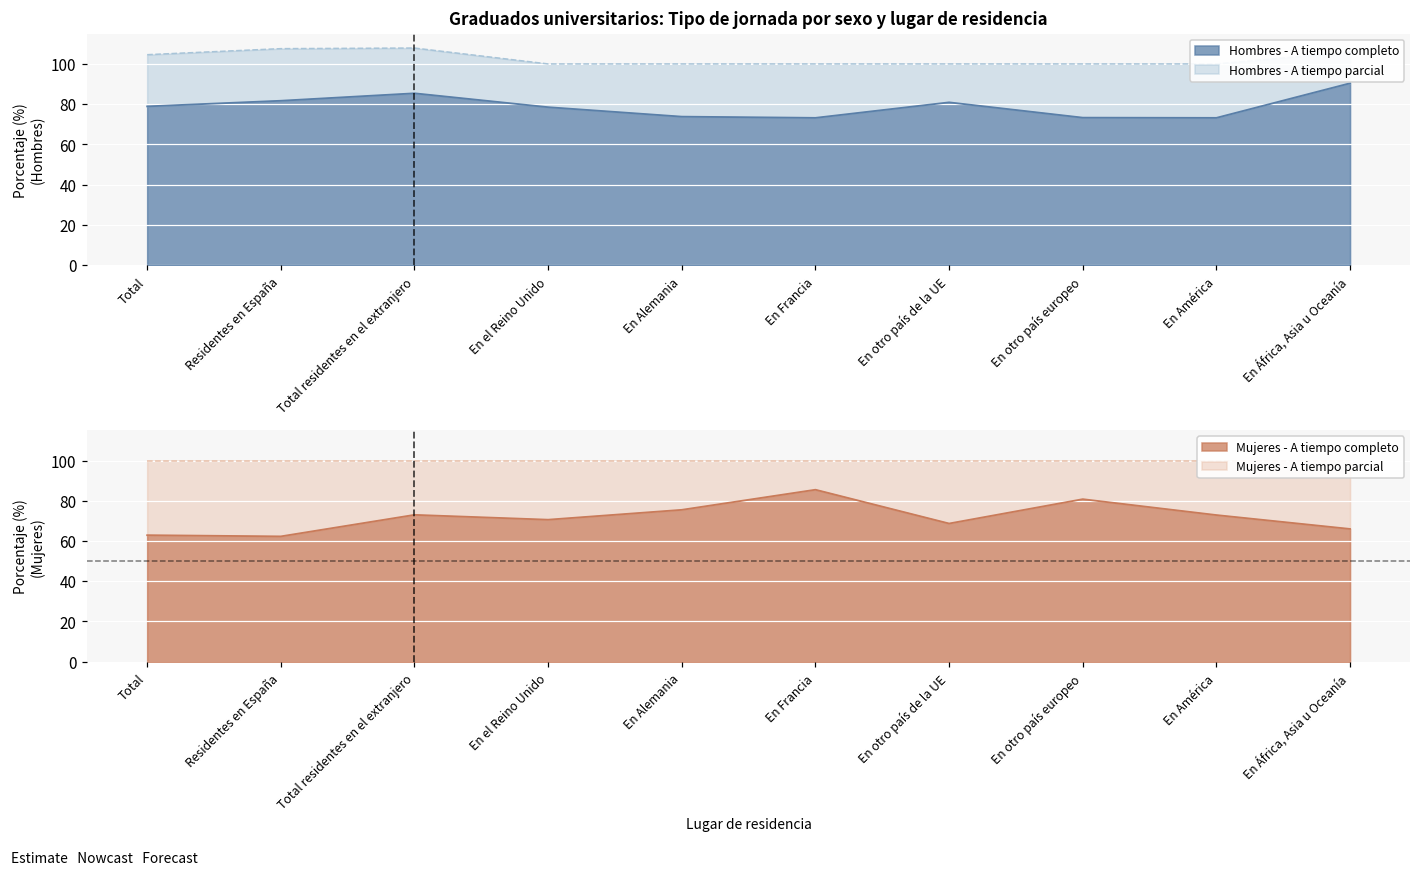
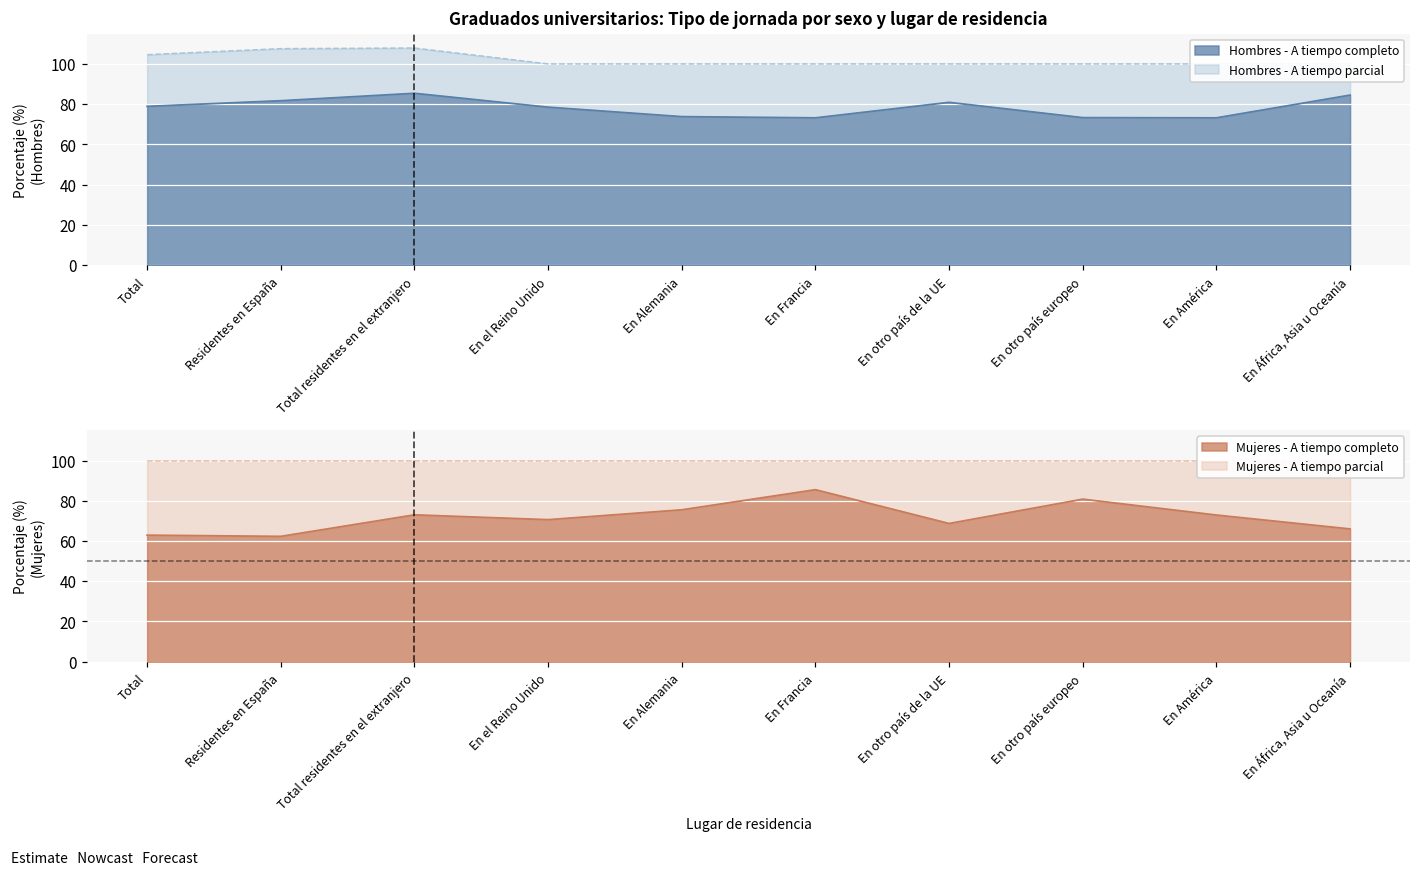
Graduados universitarios: Tipo de jornada por sexo y lugar de residencia, Hombres - A tiempo completo, En África, Asia u Oceanía: 90 -> 85
